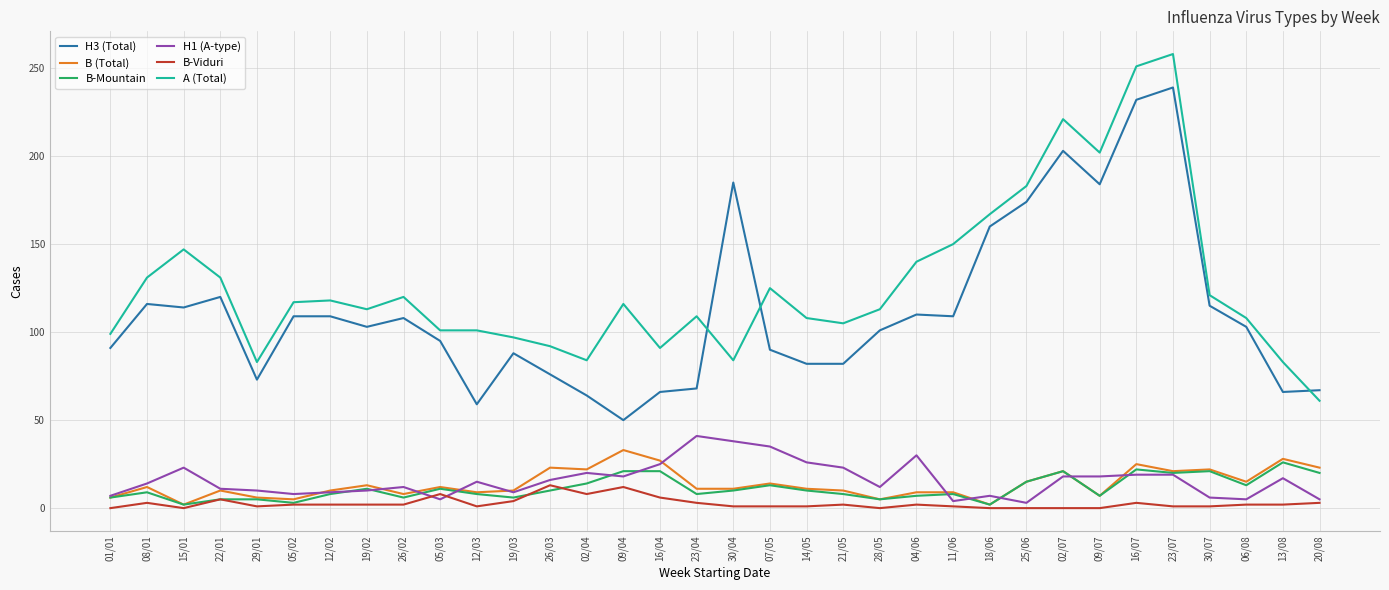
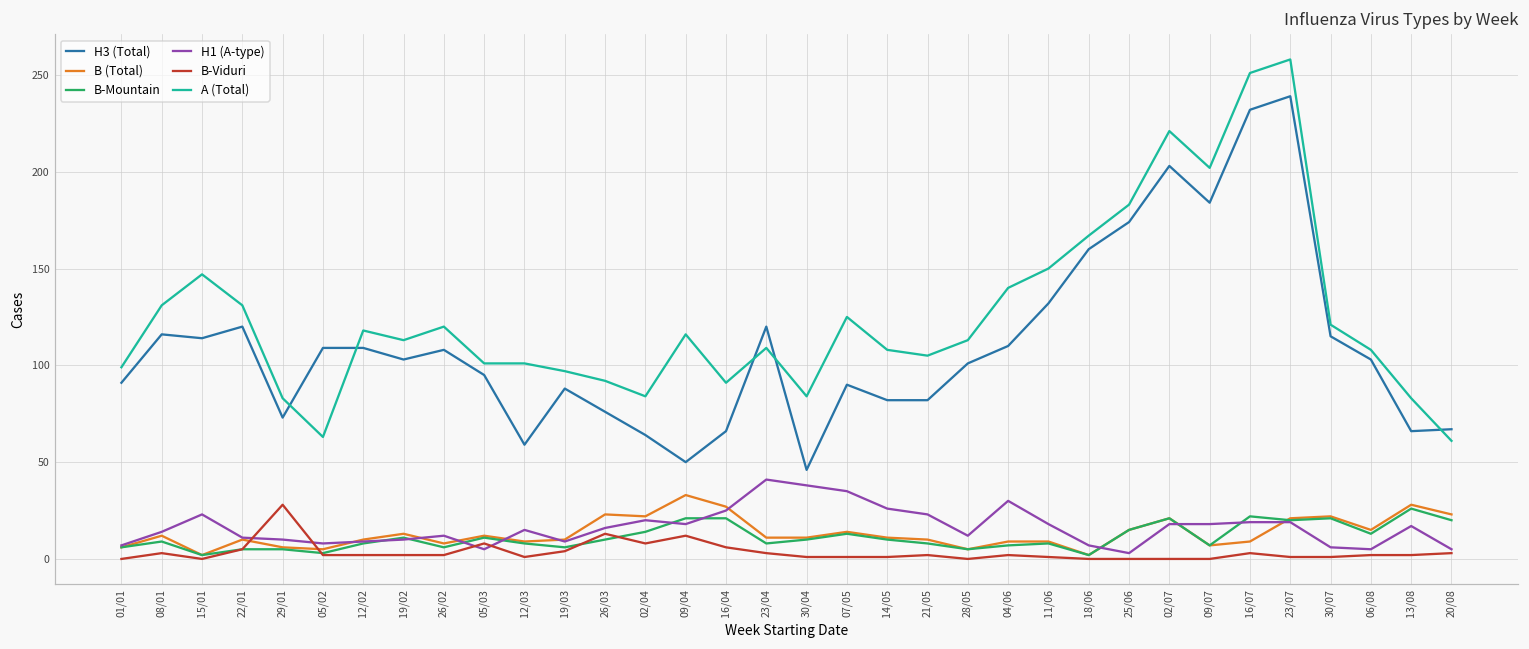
B-Viduri, 29/01: 1 -> 28
A (Total), 05/02: 117 -> 63
H3 (Total), 23/04: 68 -> 120
H3 (Total), 30/04: 185 -> 46
H3 (Total), 11/06: 109 -> 132
H1 (A-type), 11/06: 4 -> 18
B (Total), 16/07: 25 -> 9
